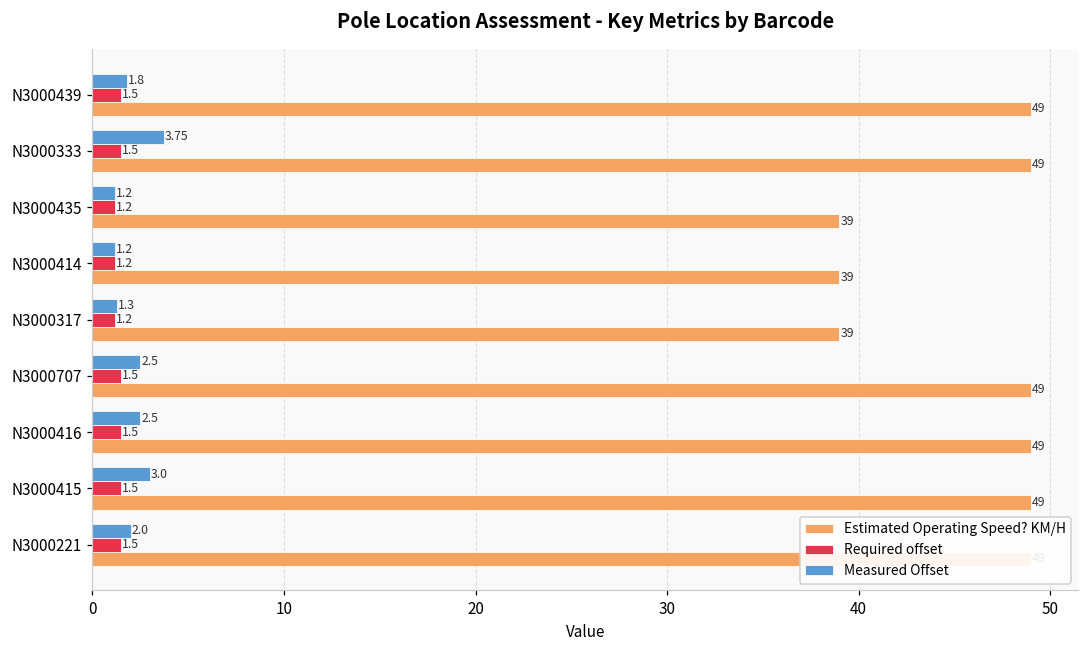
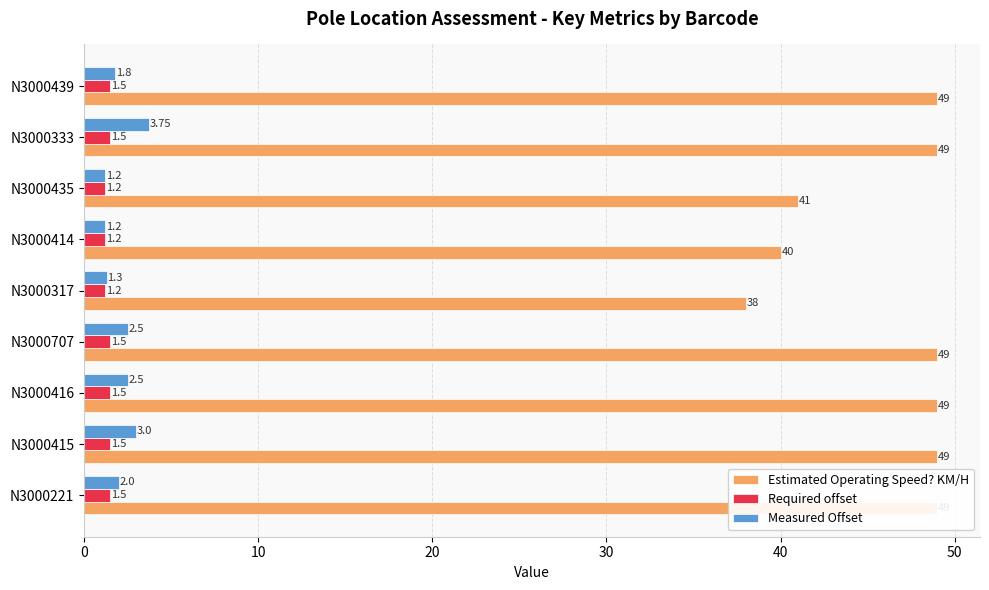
Estimated Operating Speed? KM/H, N3000435: 39 -> 41
Estimated Operating Speed? KM/H, N3000414: 39 -> 40
Estimated Operating Speed? KM/H, N3000317: 39 -> 38
